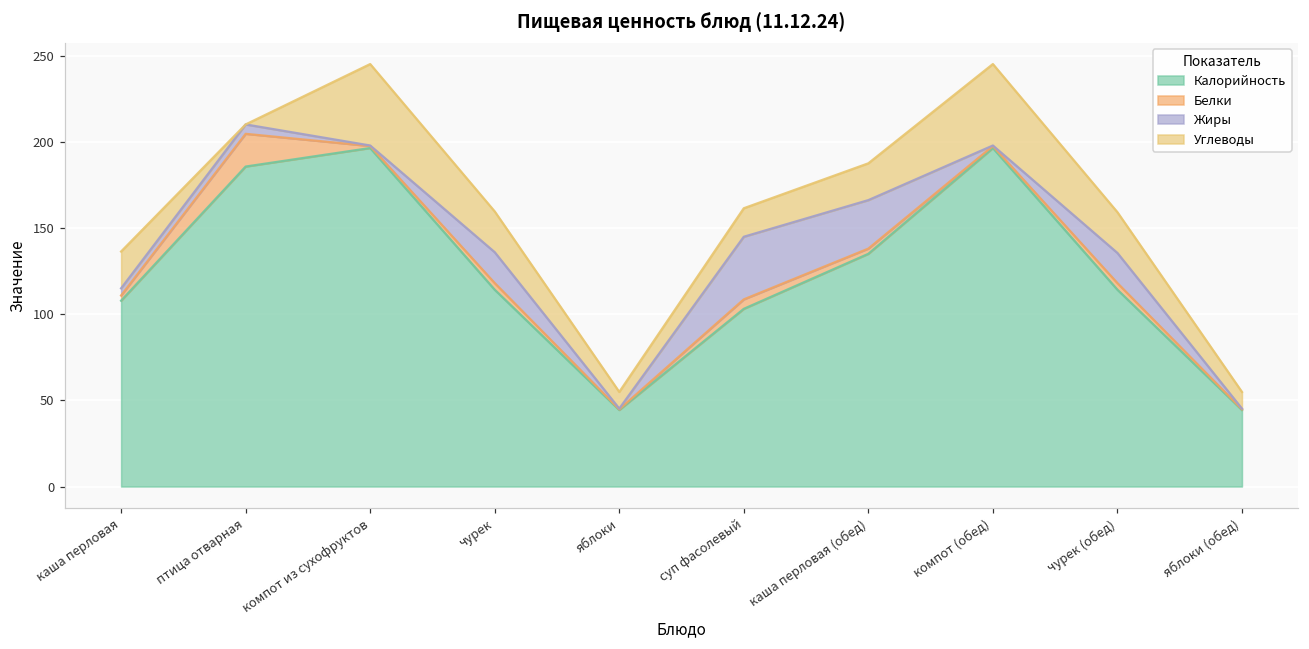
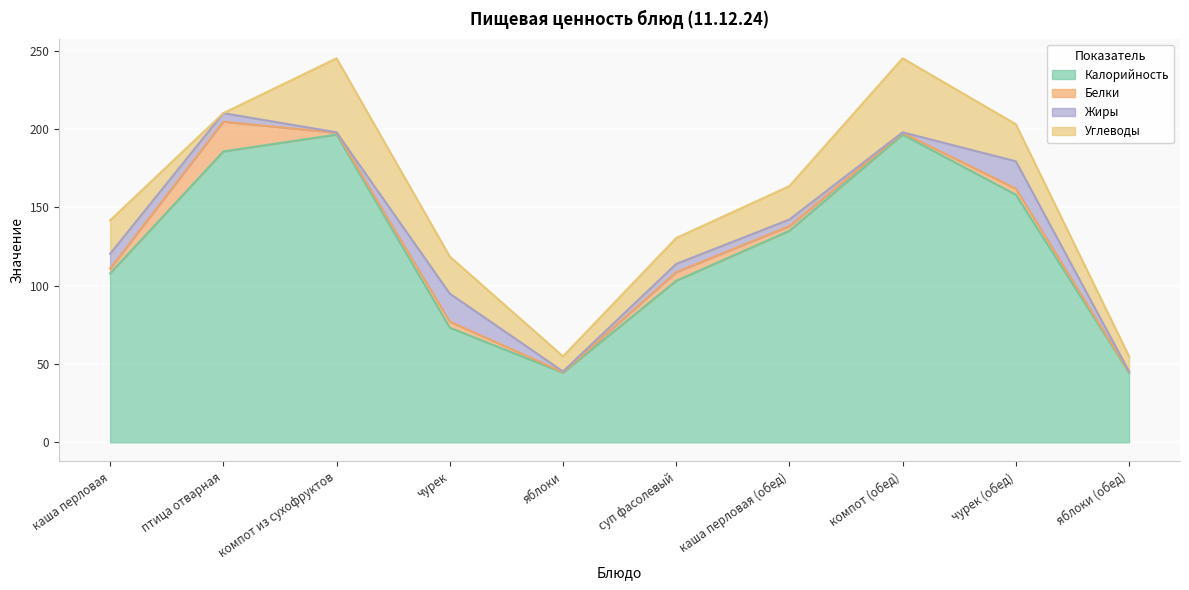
Жиры, каша перловая: 4 -> 9
Калорийность, чурек: 114 -> 73
Жиры, суп фасолевый: 36 -> 5
Жиры, каша перловая (обед): 28 -> 4
Калорийность, чурек (обед): 114 -> 158
